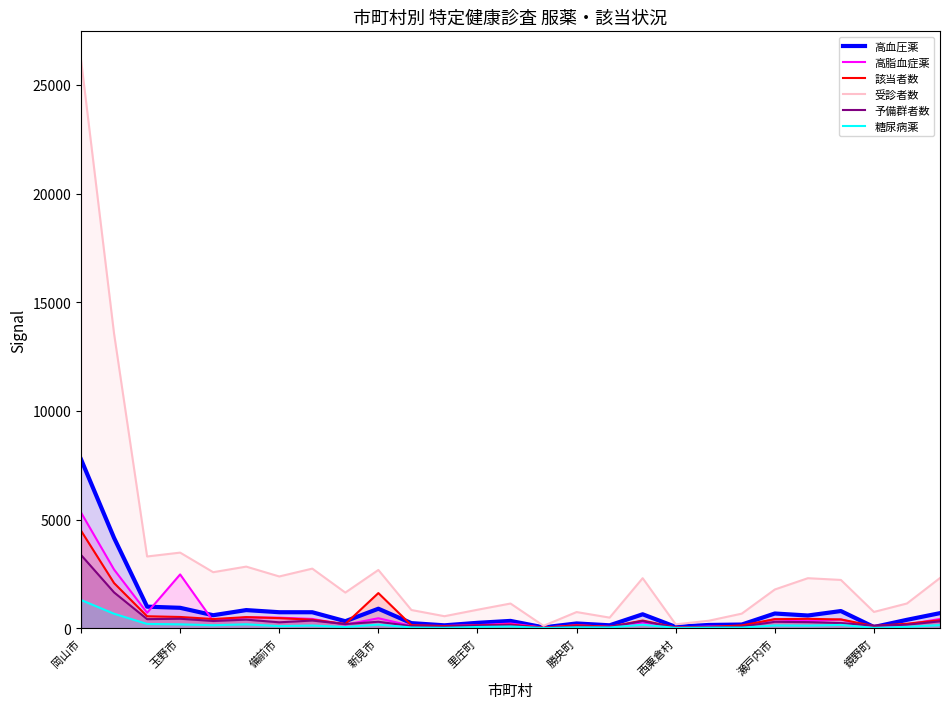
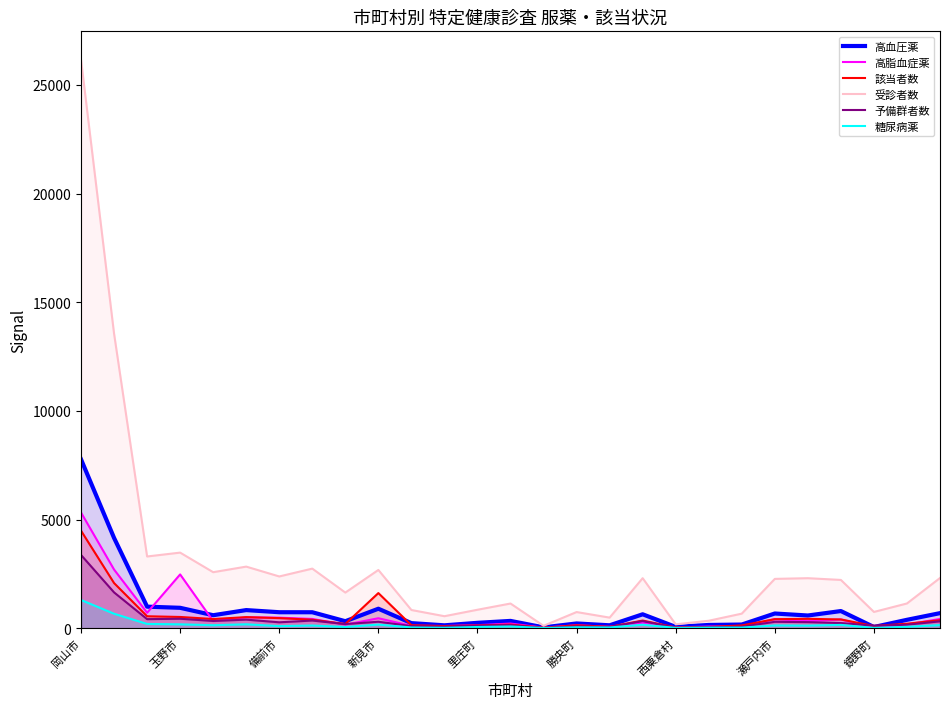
受診者数, 瀬戸内市: 1800 -> 2300
